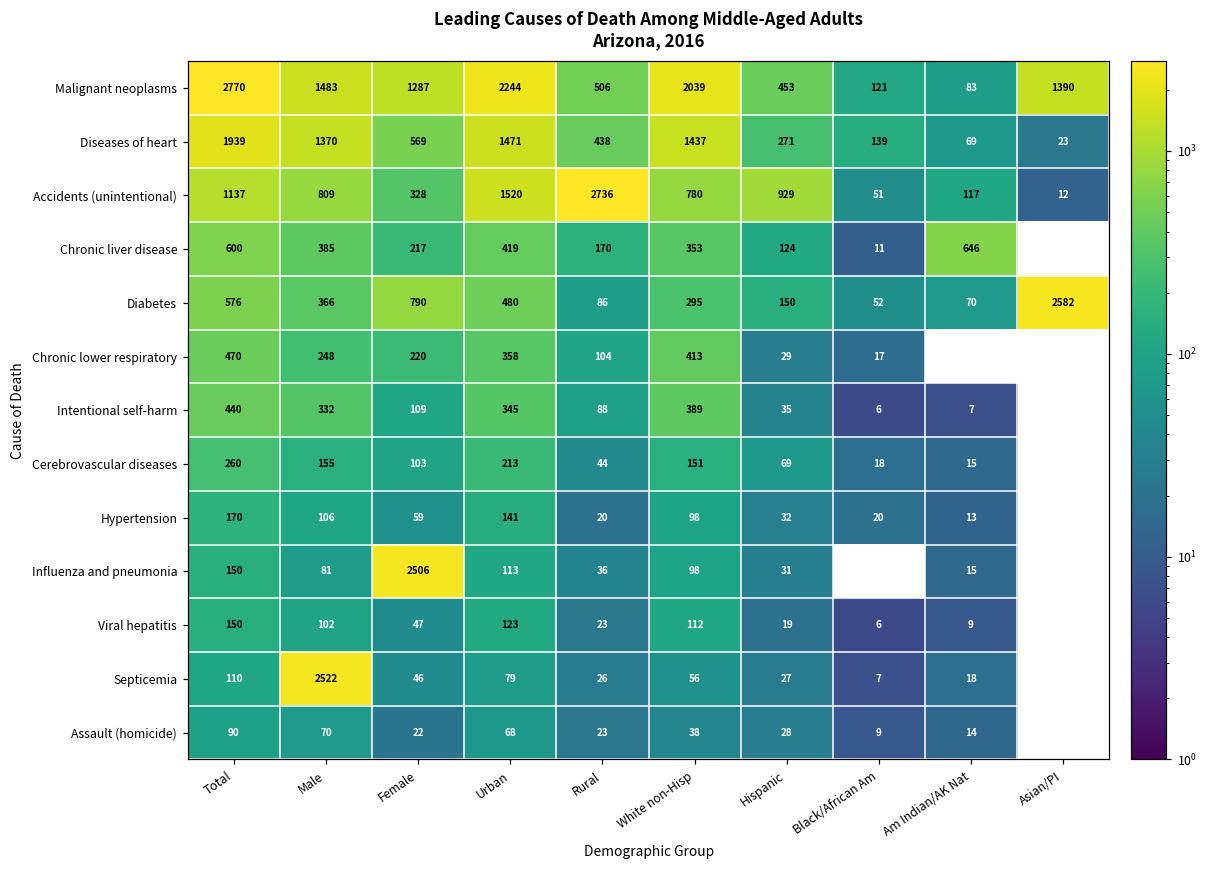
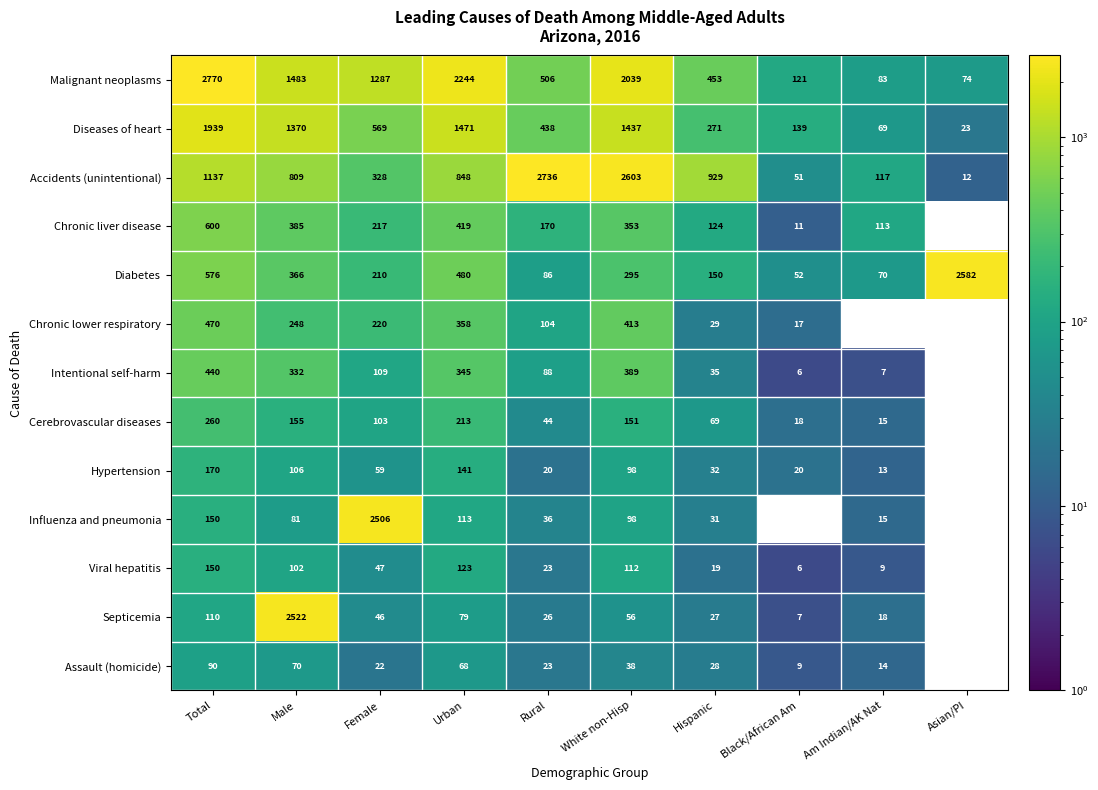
Malignant neoplasms, Asian/PI: 1390 -> 74
Accidents (unintentional), Urban: 1520 -> 848
Accidents (unintentional), White non-Hisp: 780 -> 2603
Chronic liver disease, Am Indian/AK Nat: 646 -> 113
Diabetes, Female: 790 -> 210
